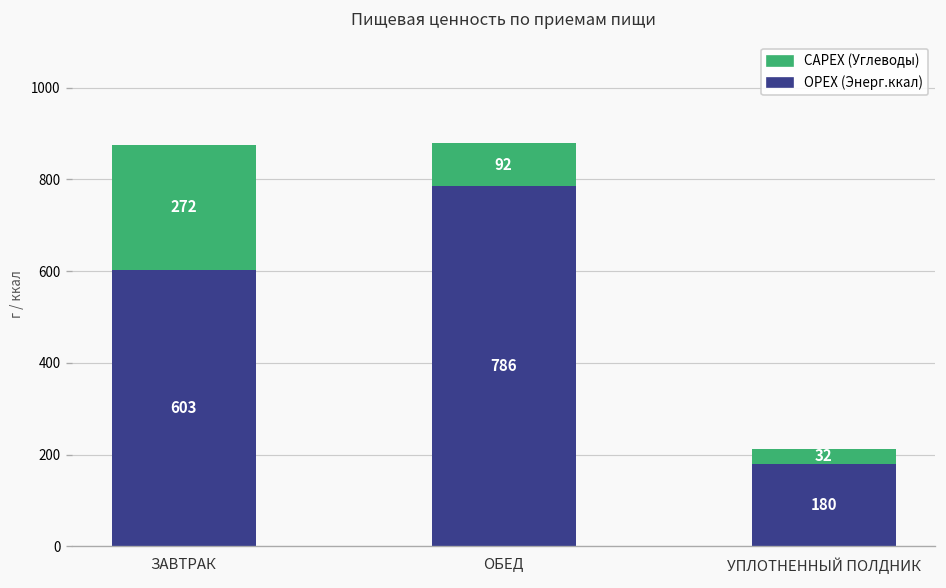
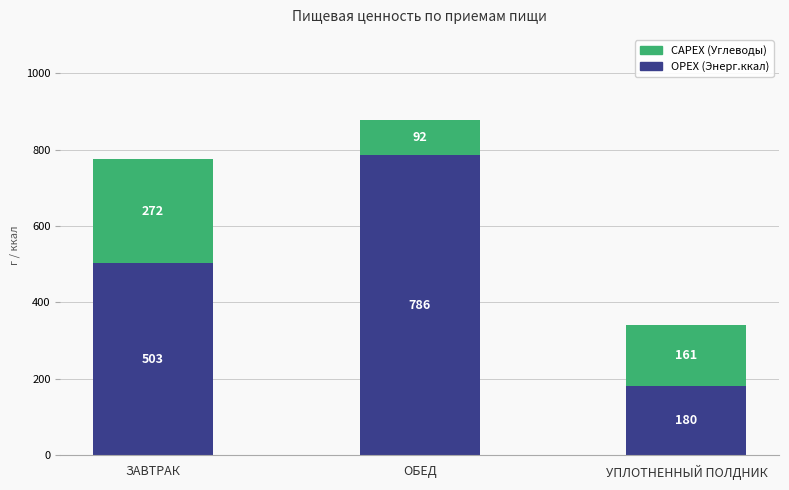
OPEX (Энерг.ккал), ЗАВТРАК: 603 -> 503
CAPEX (Углеводы), УПЛОТНЕННЫЙ ПОЛДНИК: 32 -> 161
